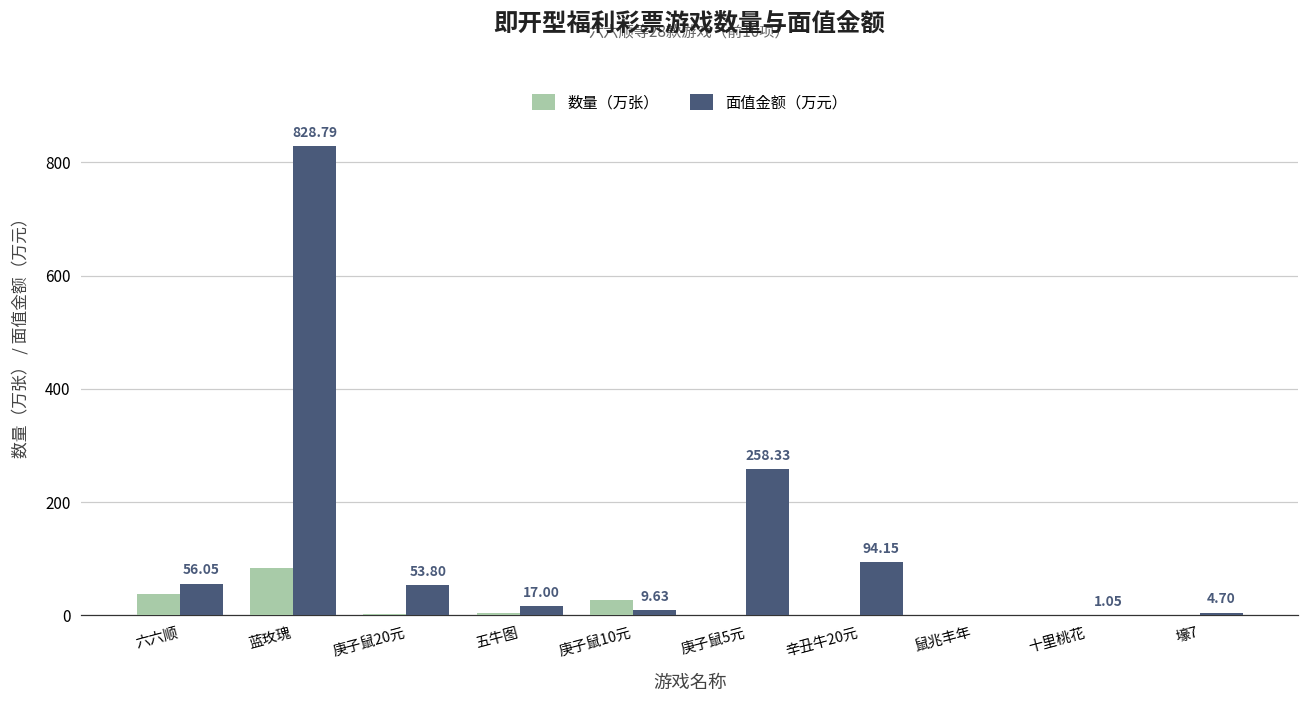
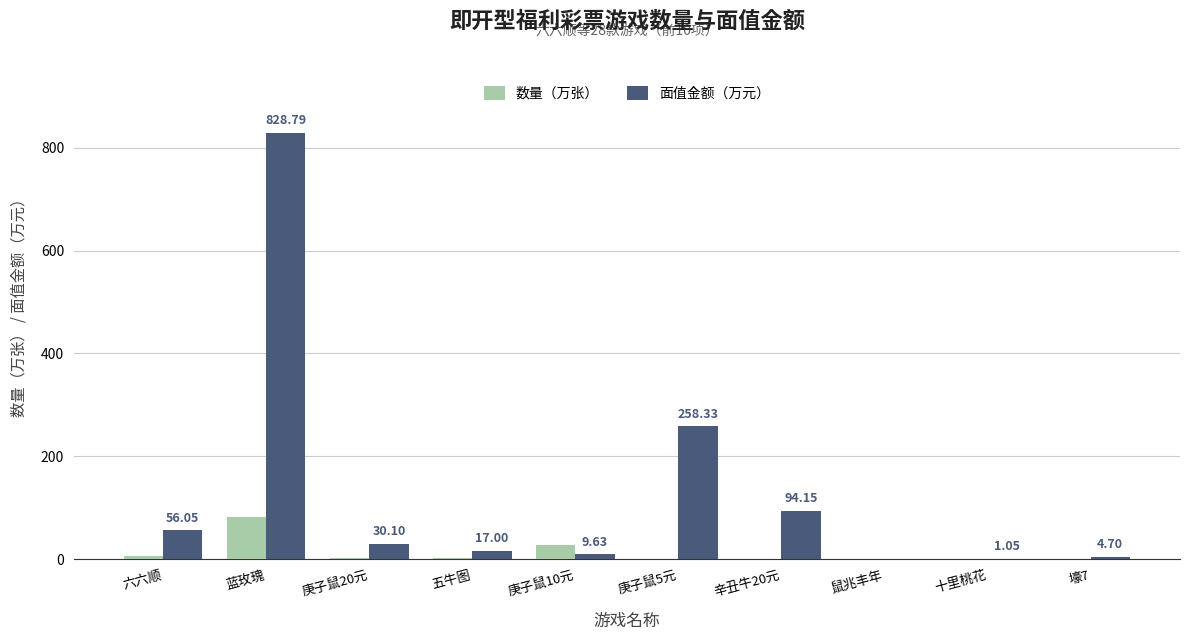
数量（万张）, 六六顺: 40 -> 10
面值金额（万元）, 庚子鼠20元: 53.80 -> 30.10
